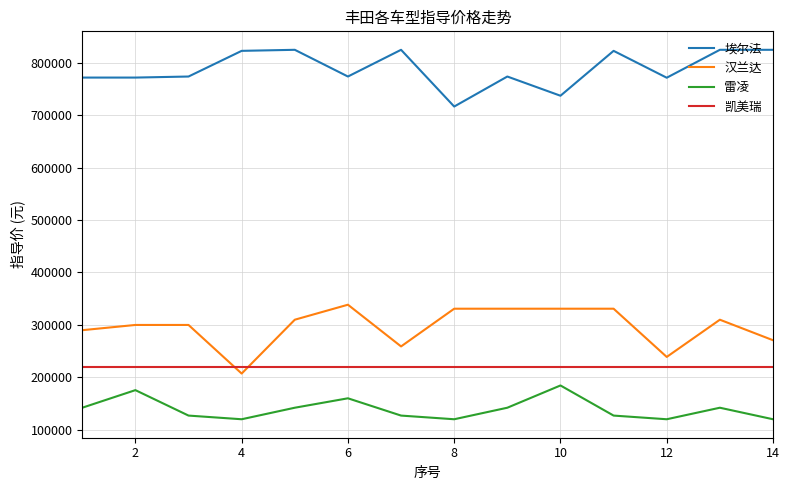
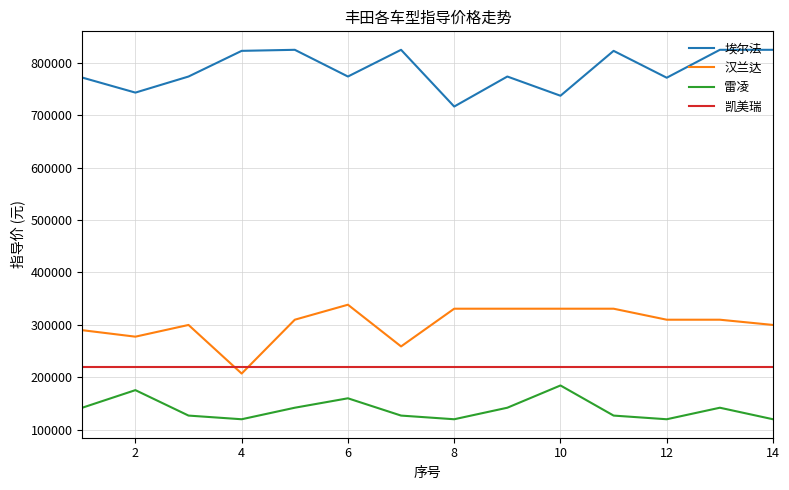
埃尔法, 2: 770000 -> 740000
汉兰达, 2: 300000 -> 280000
汉兰达, 12: 240000 -> 310000
汉兰达, 14: 270000 -> 300000
